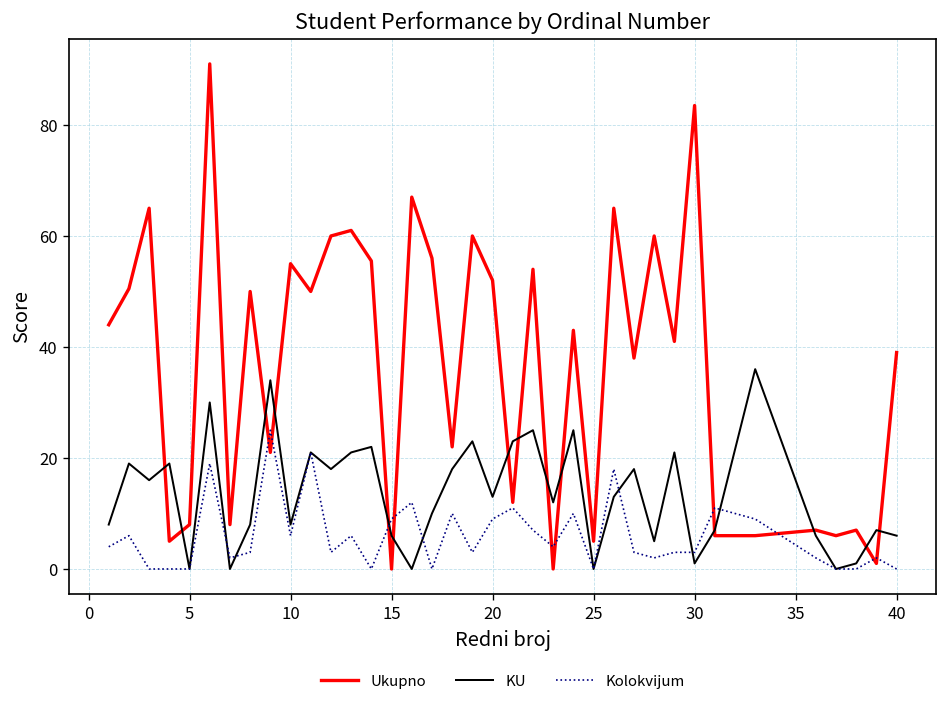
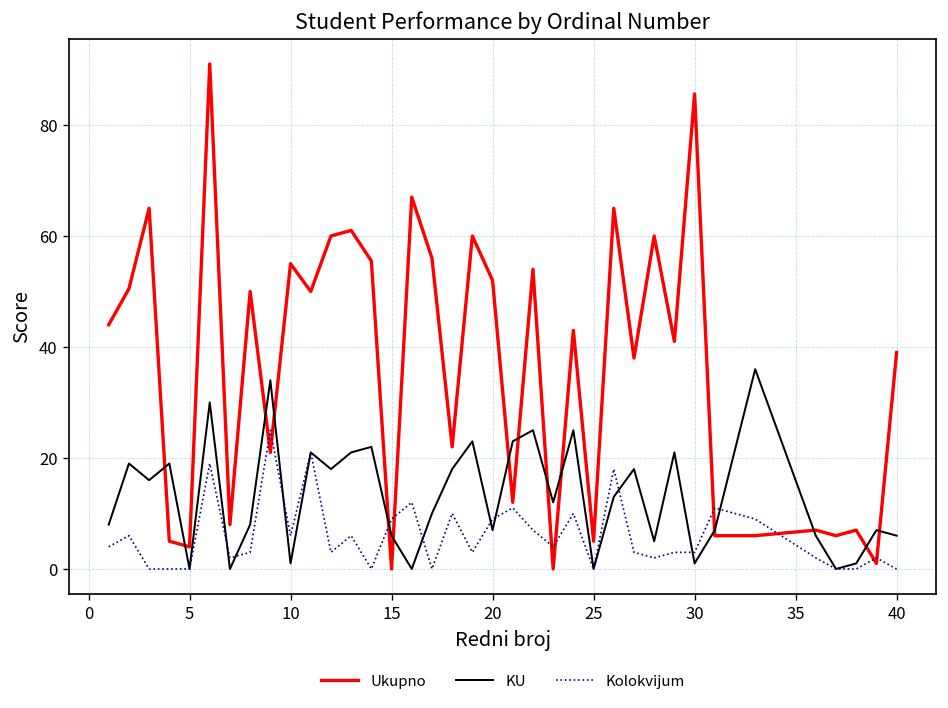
Ukupno, 5: 8 -> 4
KU, 10: 8 -> 1
KU, 20: 13 -> 7
Ukupno, 30: 84 -> 86
